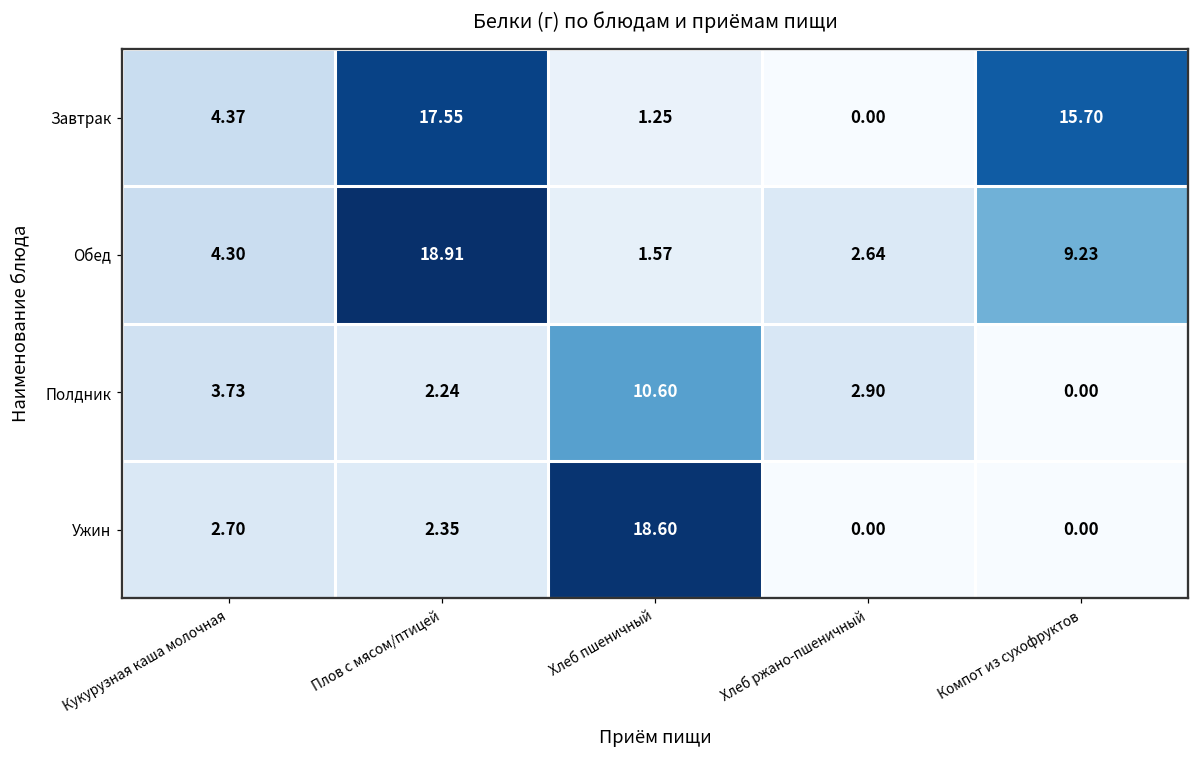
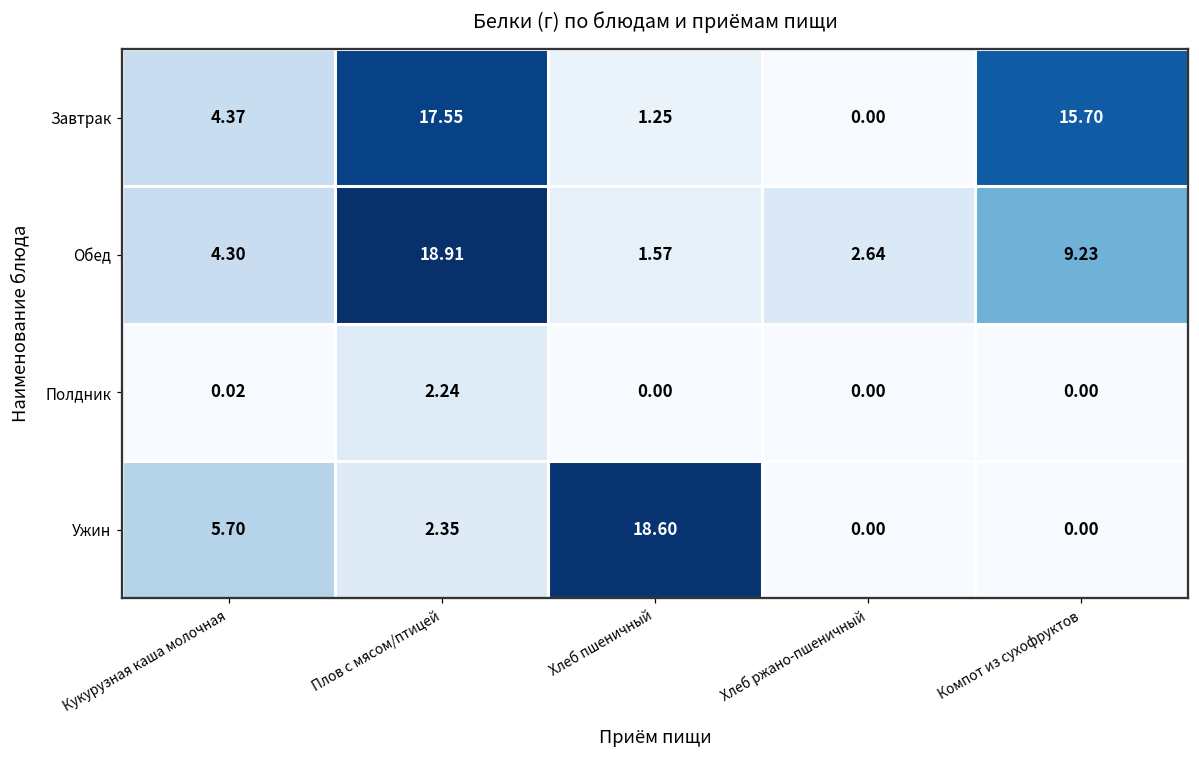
Полдник, Кукурузная каша молочная: 3.73 -> 0.02
Полдник, Хлеб пшеничный: 10.60 -> 0.00
Полдник, Хлеб ржано-пшеничный: 2.90 -> 0.00
Ужин, Кукурузная каша молочная: 2.70 -> 5.70
